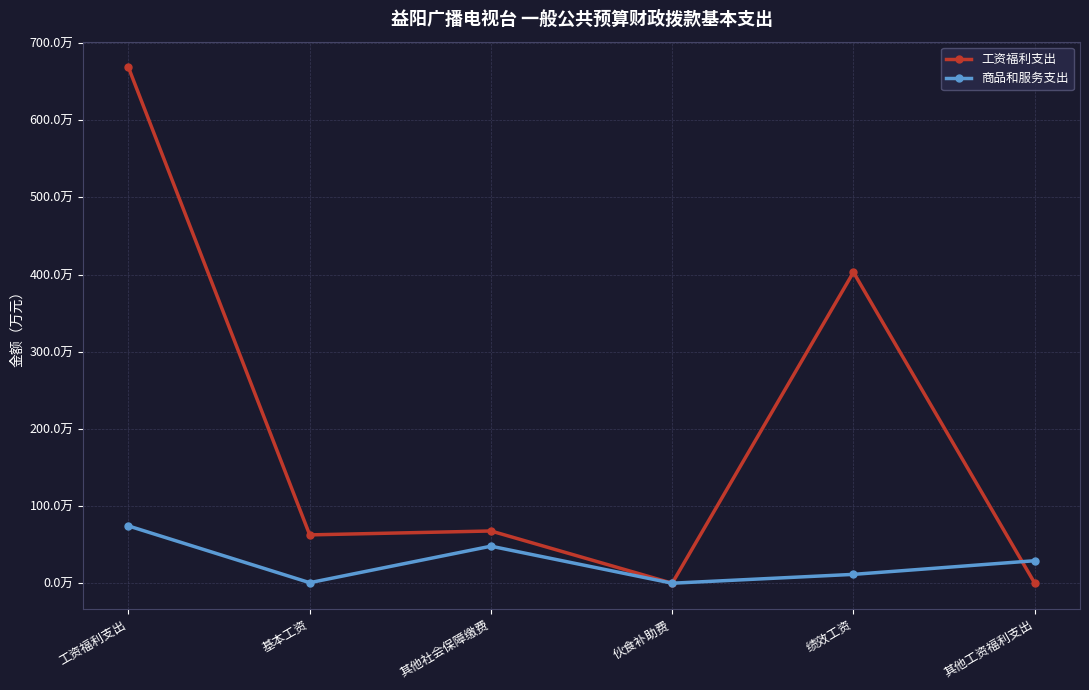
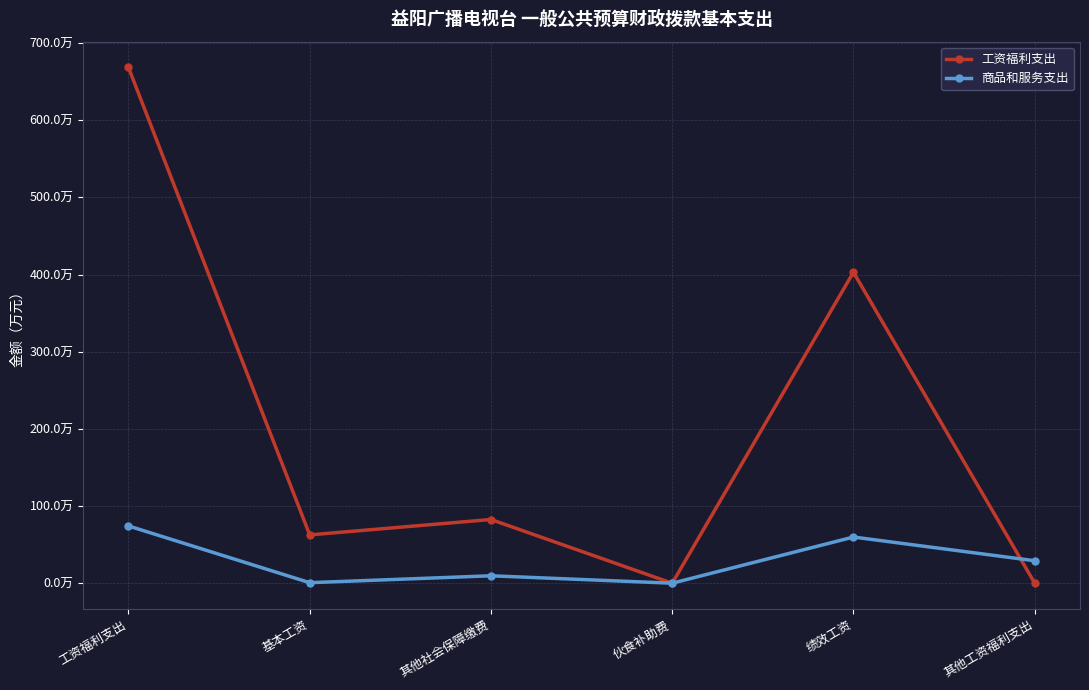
工资福利支出, 其他社会保障缴费: 70万 -> 80万
商品和服务支出, 其他社会保障缴费: 50万 -> 10万
商品和服务支出, 绩效工资: 10万 -> 60万
